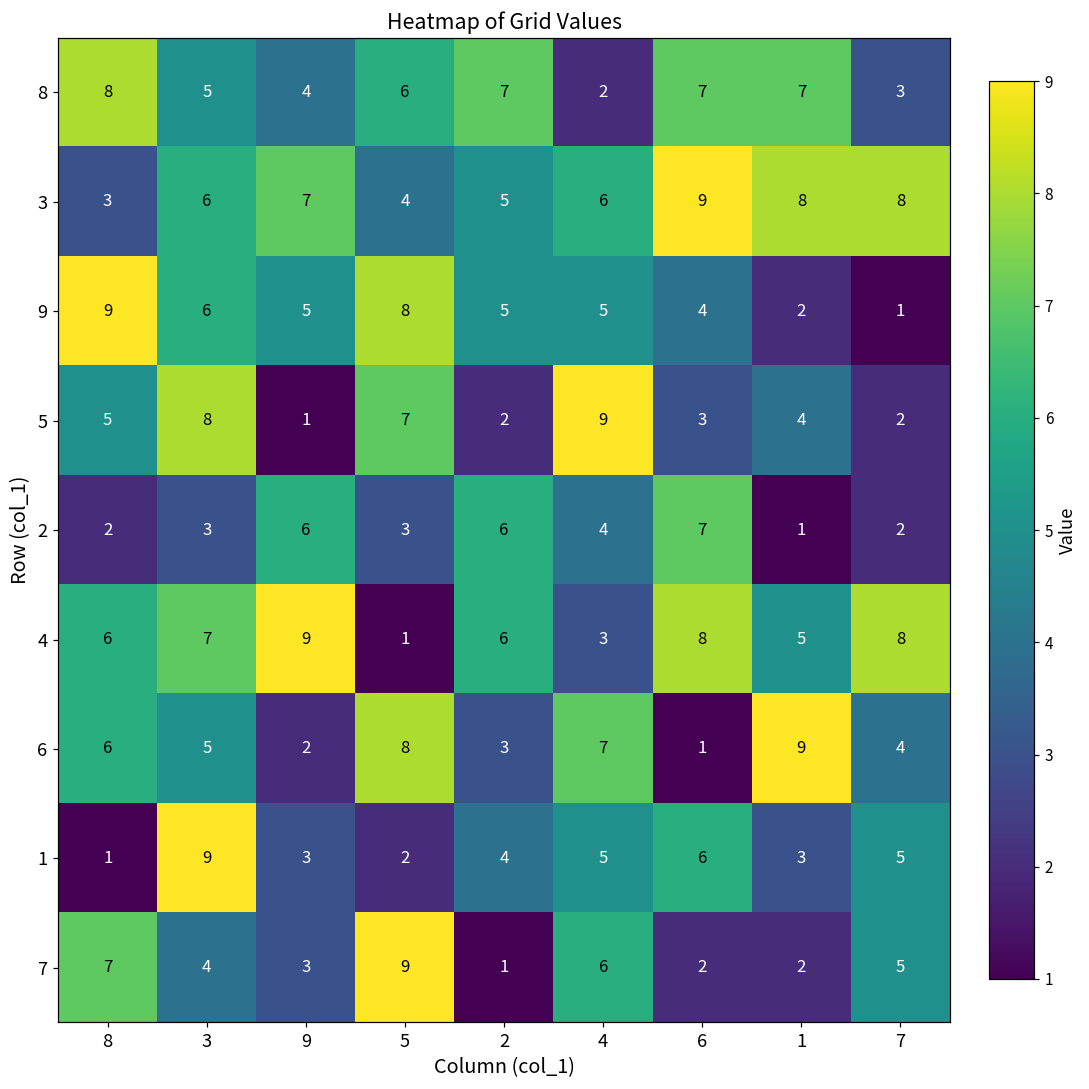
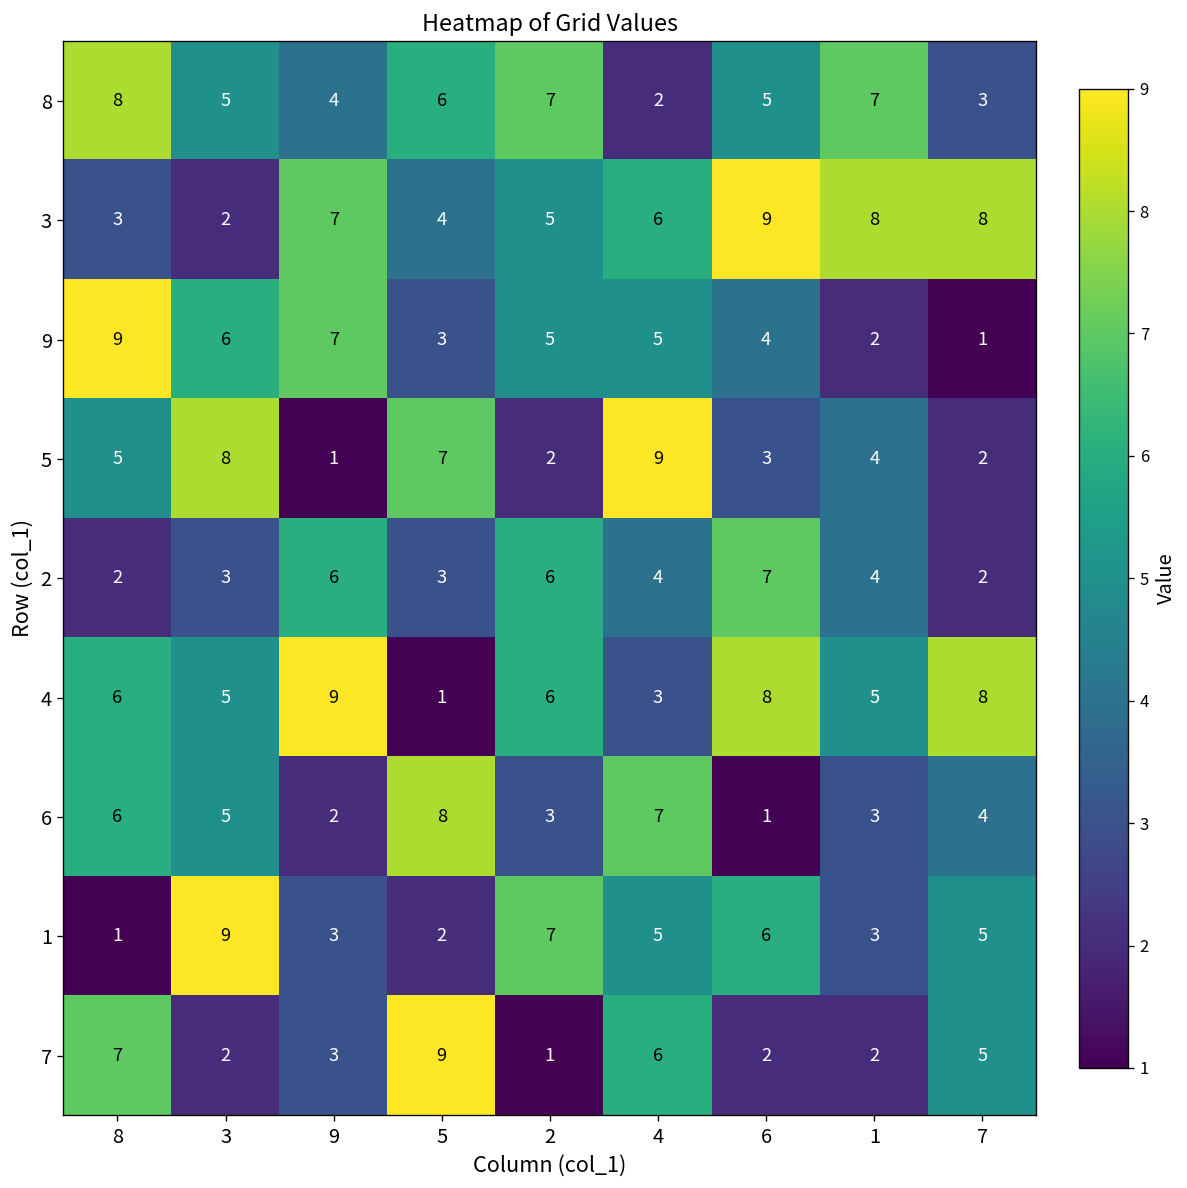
8, 6: 7 -> 5
3, 3: 6 -> 2
9, 9: 5 -> 7
9, 5: 8 -> 3
2, 1: 1 -> 4
4, 3: 7 -> 5
6, 1: 9 -> 3
1, 2: 4 -> 7
7, 3: 4 -> 2
